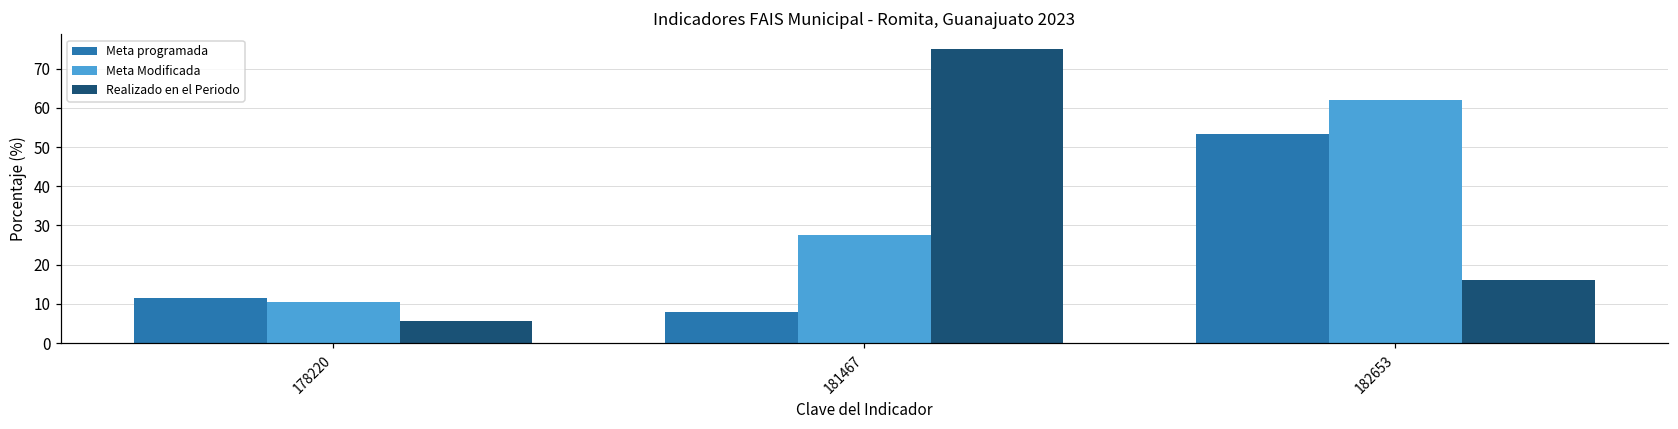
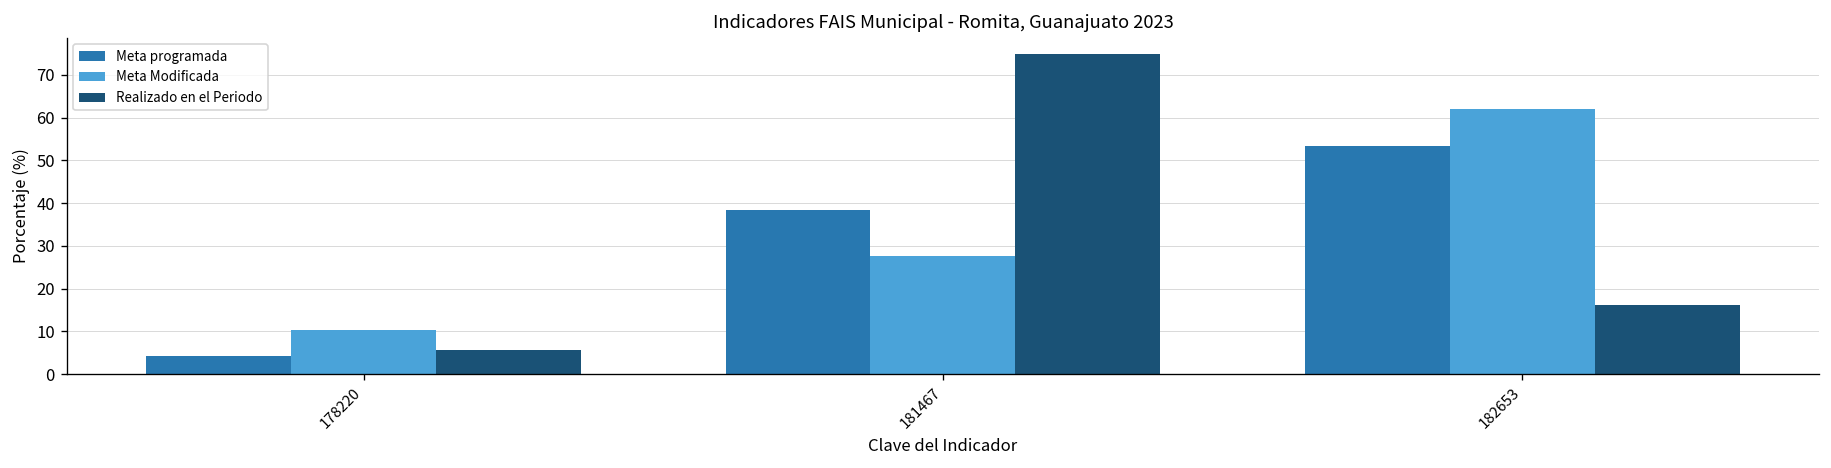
Meta programada, 178220: 12 -> 4
Meta programada, 181467: 8 -> 38
